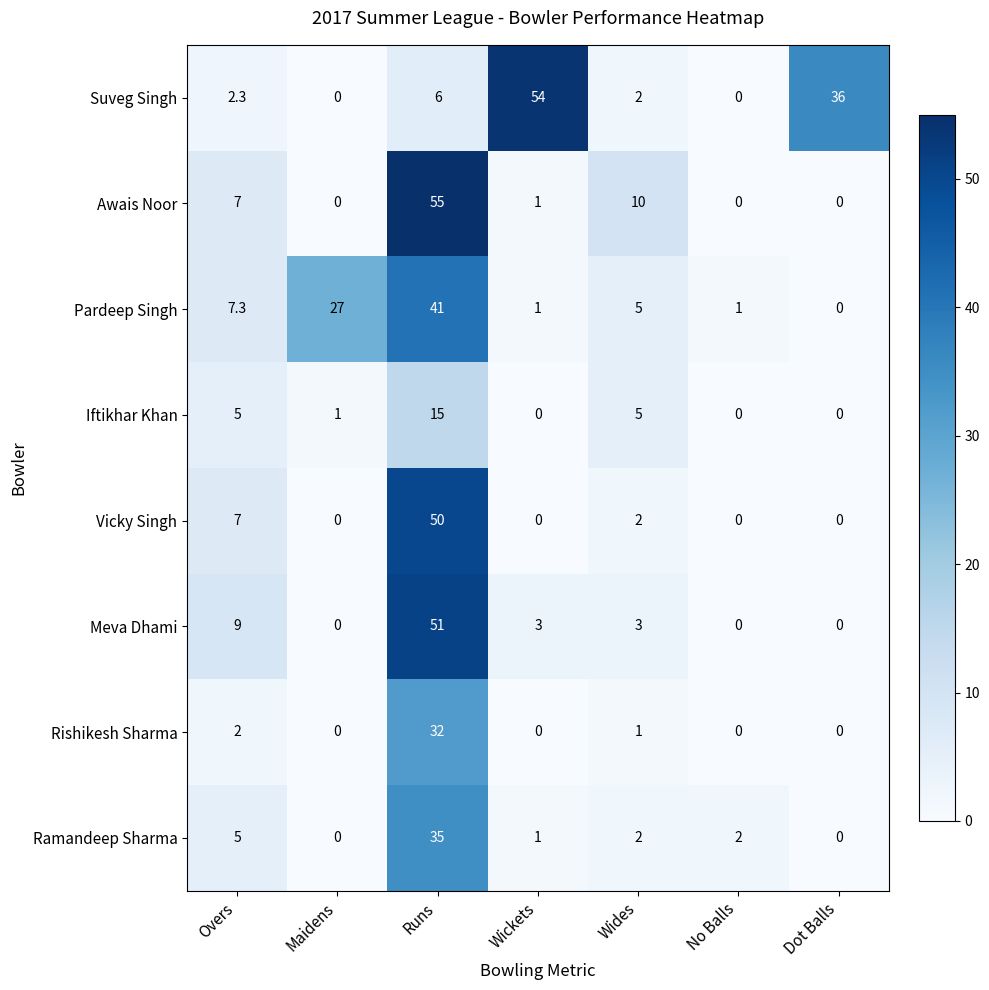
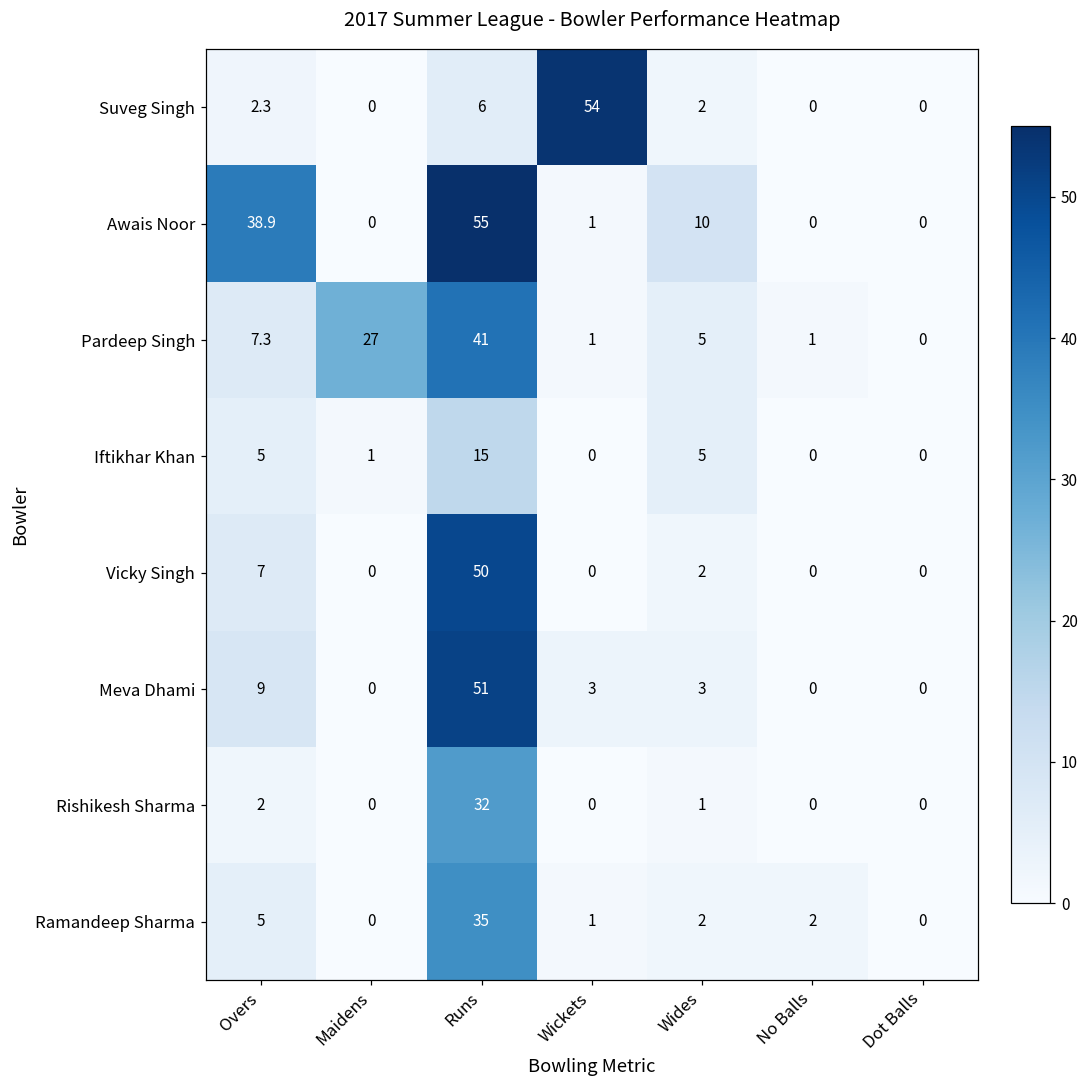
Suveg Singh, Dot Balls: 36 -> 0
Awais Noor, Overs: 7 -> 38.9
